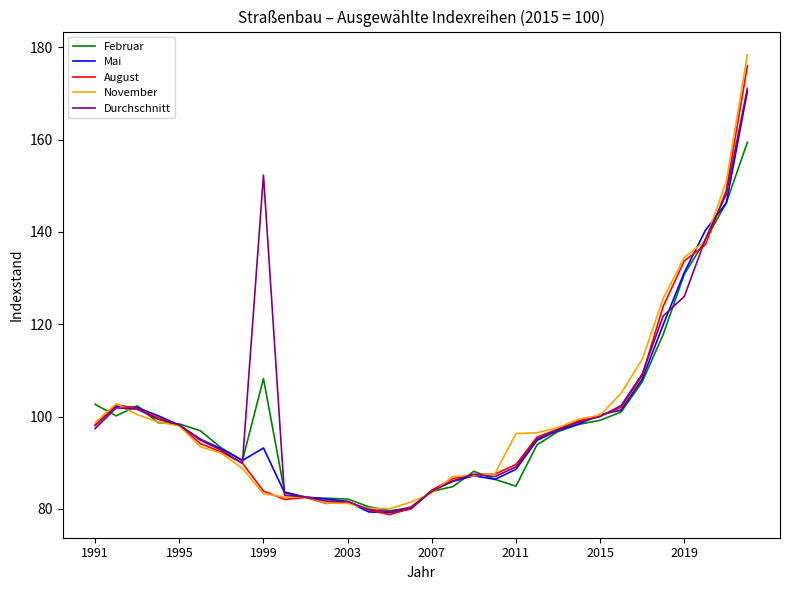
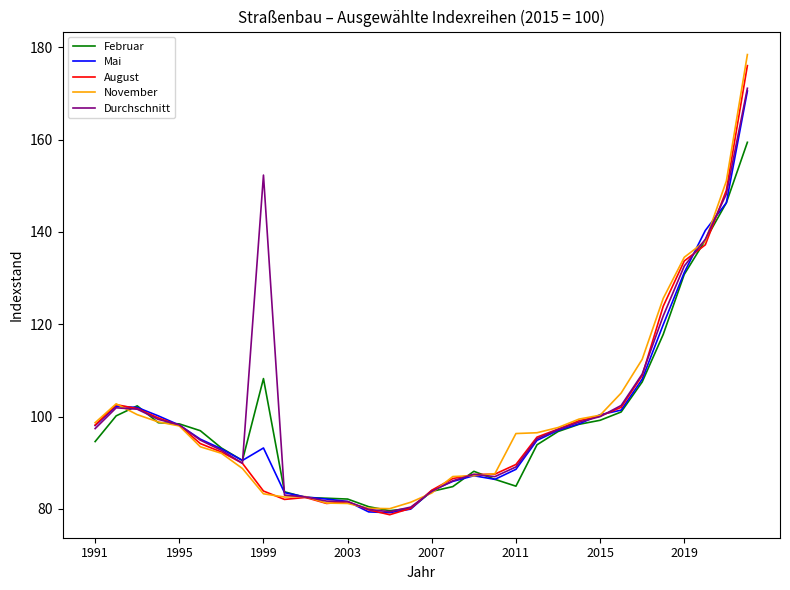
Februar, 1991: 103 -> 95
Durchschnitt, 2019: 126 -> 133
